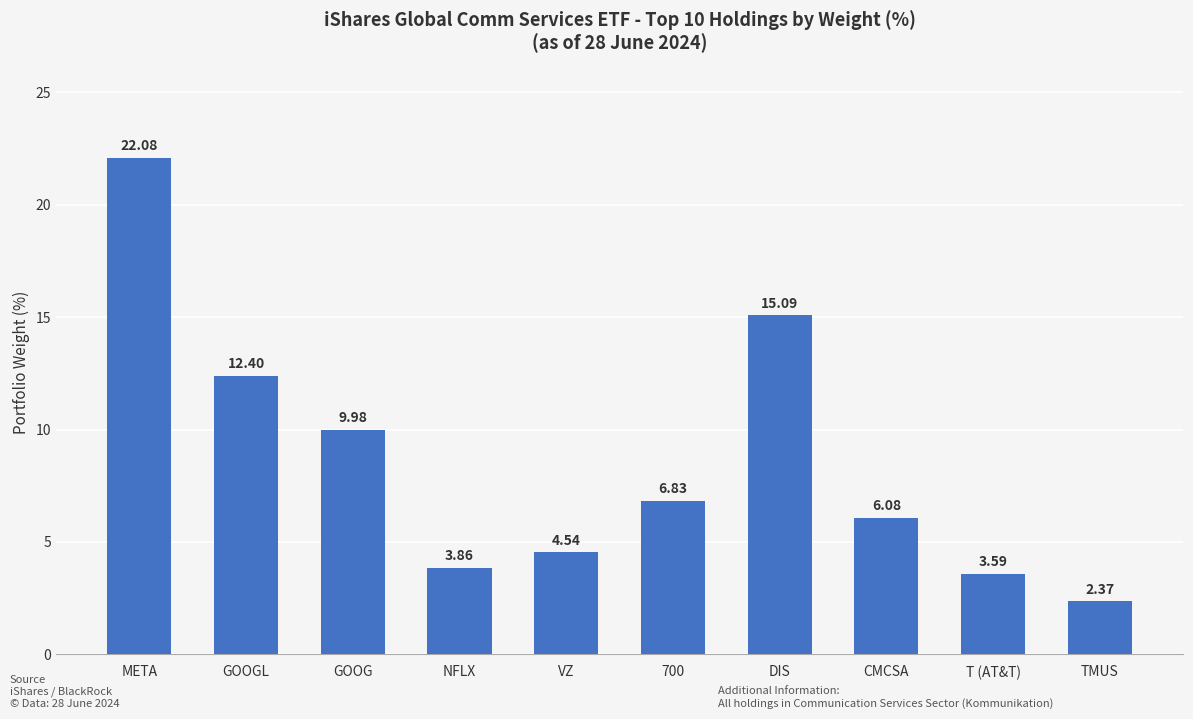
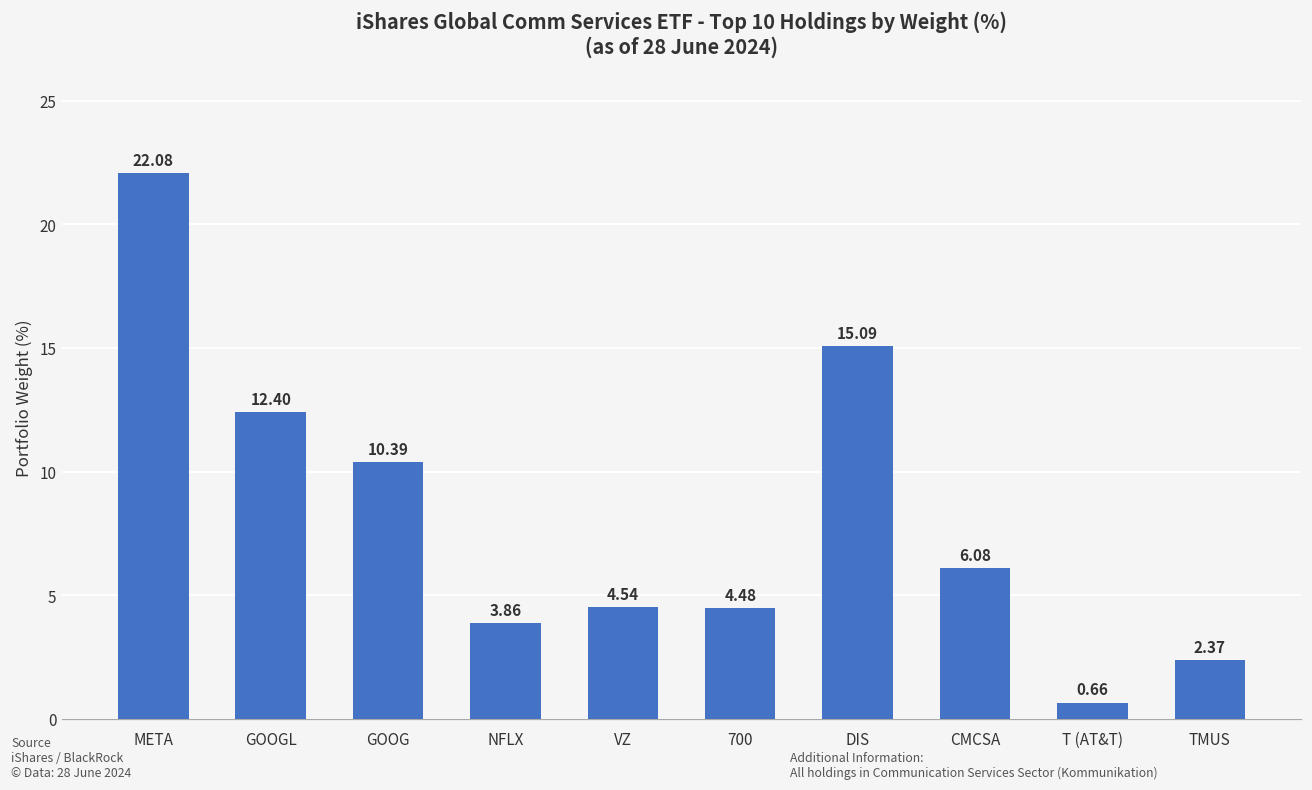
GOOG: 9.98 -> 10.39
700: 6.83 -> 4.48
T (AT&T): 3.59 -> 0.66
